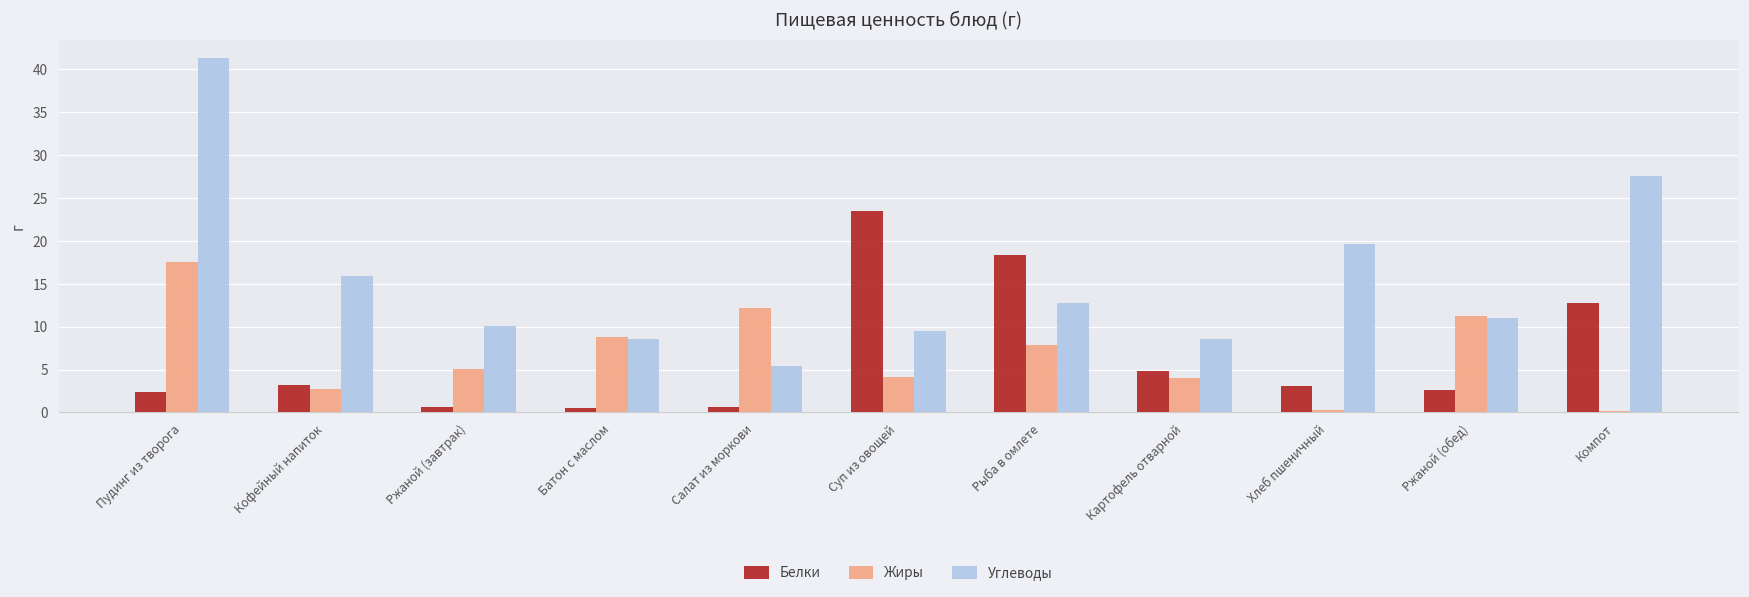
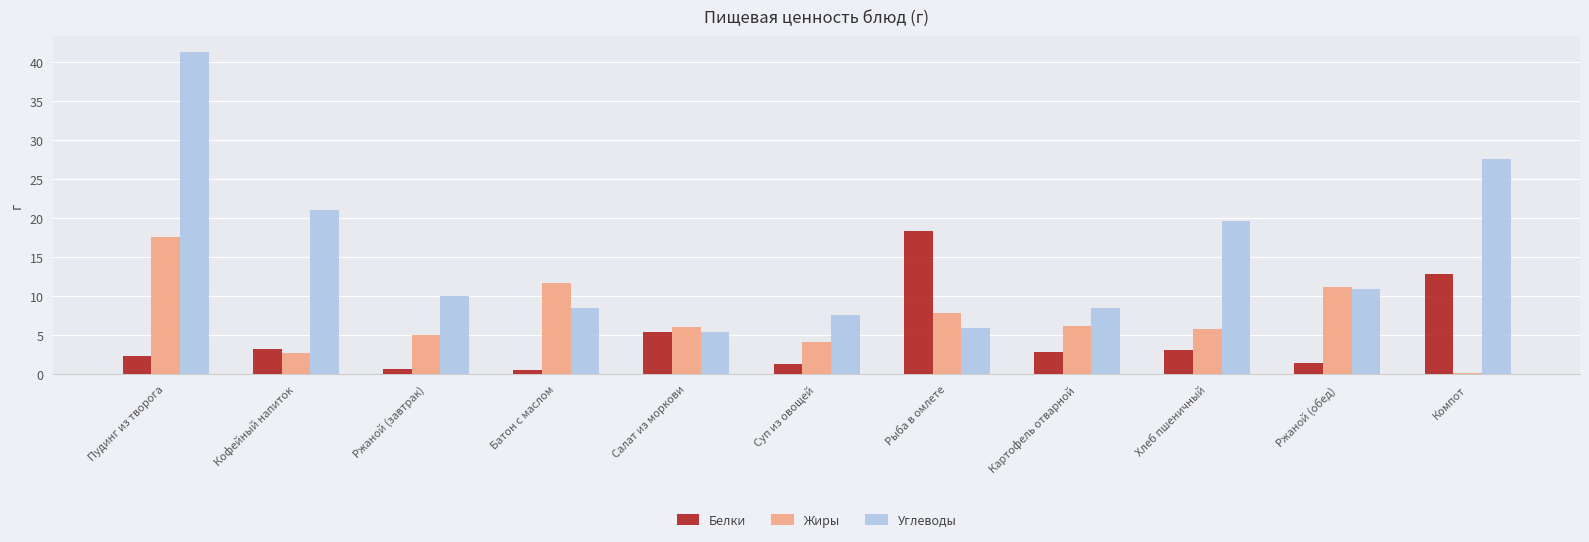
Углеводы, Кофейный напиток: 16 -> 21
Жиры, Батон с маслом: 9 -> 12
Белки, Салат из моркови: 1 -> 5
Жиры, Салат из моркови: 12 -> 6
Белки, Суп из овощей: 24 -> 1
Углеводы, Суп из овощей: 10 -> 8
Углеводы, Рыба в омлете: 13 -> 6
Белки, Картофель отварной: 5 -> 3
Жиры, Картофель отварной: 4 -> 6
Жиры, Хлеб пшеничный: 0 -> 6
Белки, Ржаной (обед): 3 -> 1
